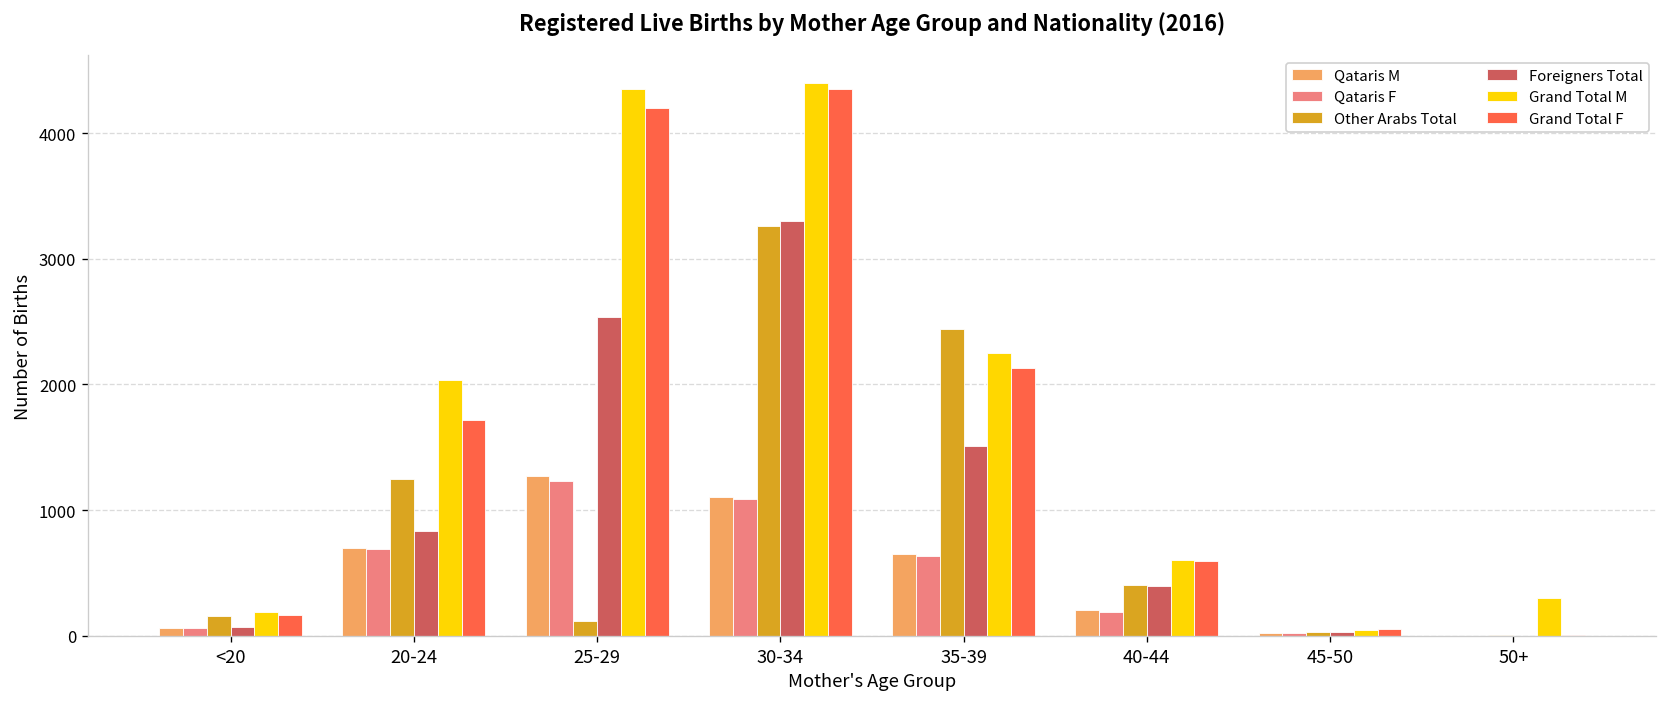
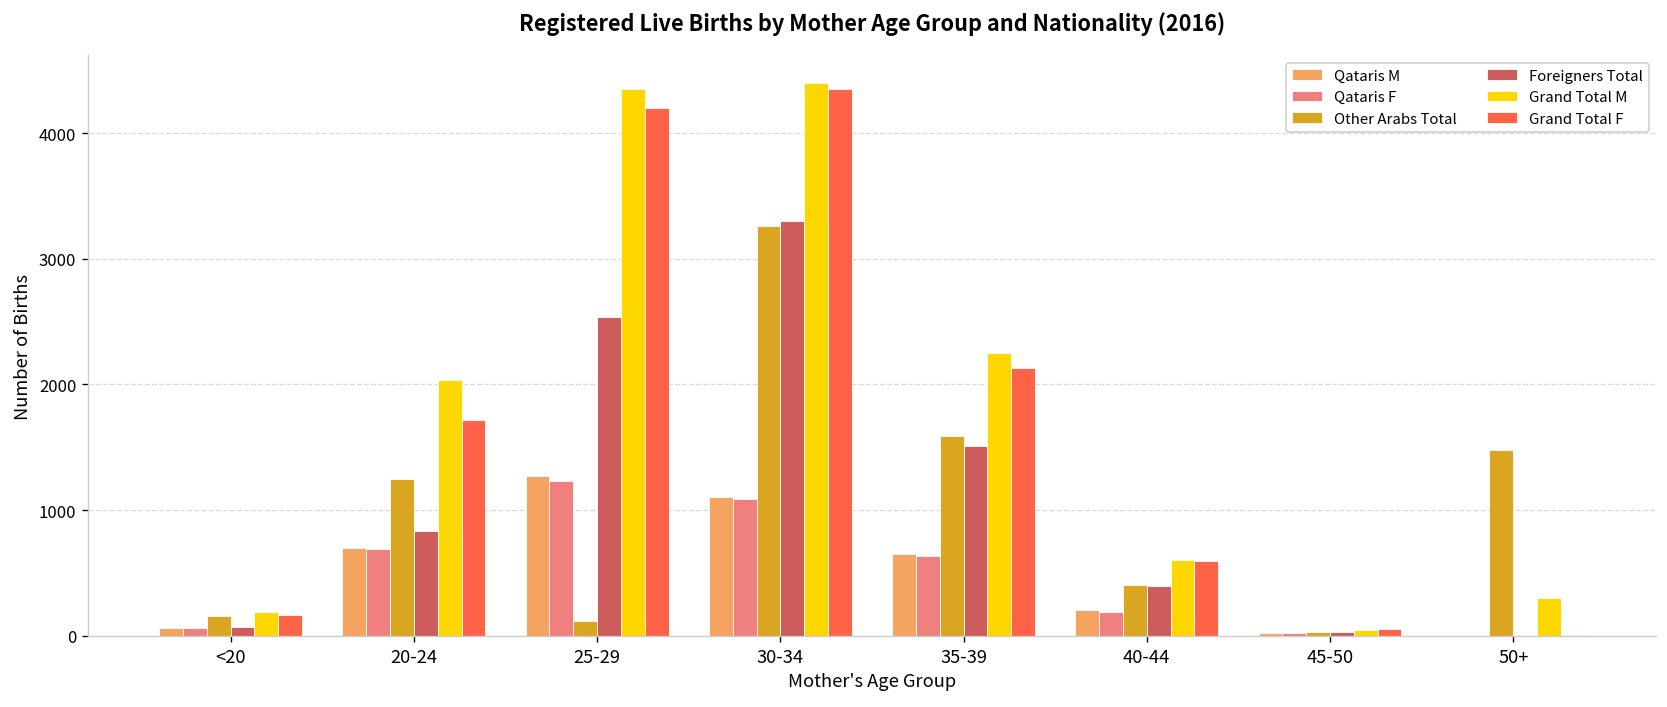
Other Arabs Total, 35-39: 2440 -> 1590
Other Arabs Total, 50+: 10 -> 1480
